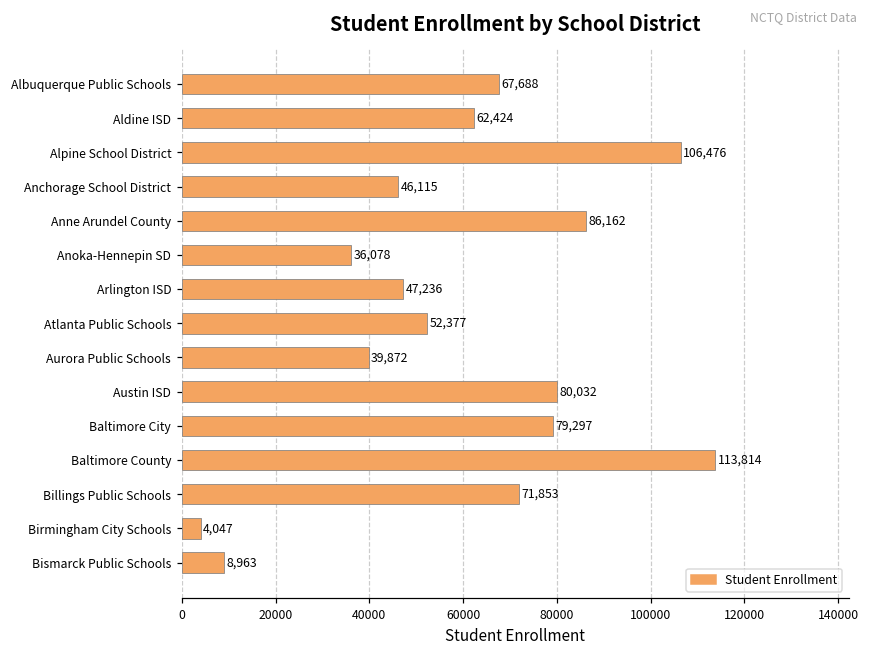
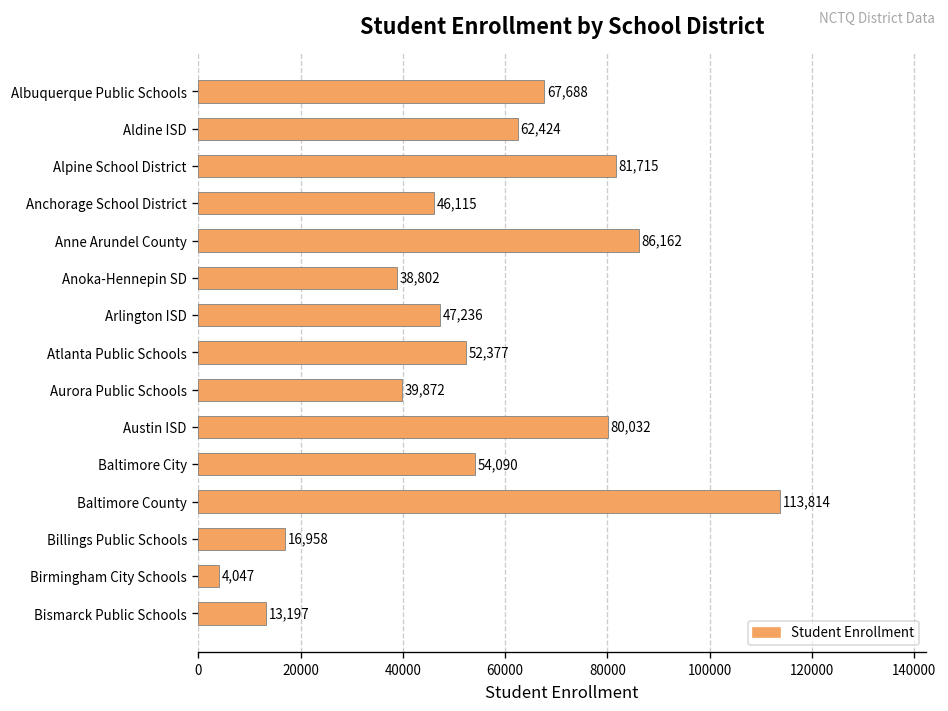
Alpine School District: 106,476 -> 81,715
Anoka-Hennepin SD: 36,078 -> 38,802
Baltimore City: 79,297 -> 54,090
Billings Public Schools: 71,853 -> 16,958
Bismarck Public Schools: 8,963 -> 13,197
